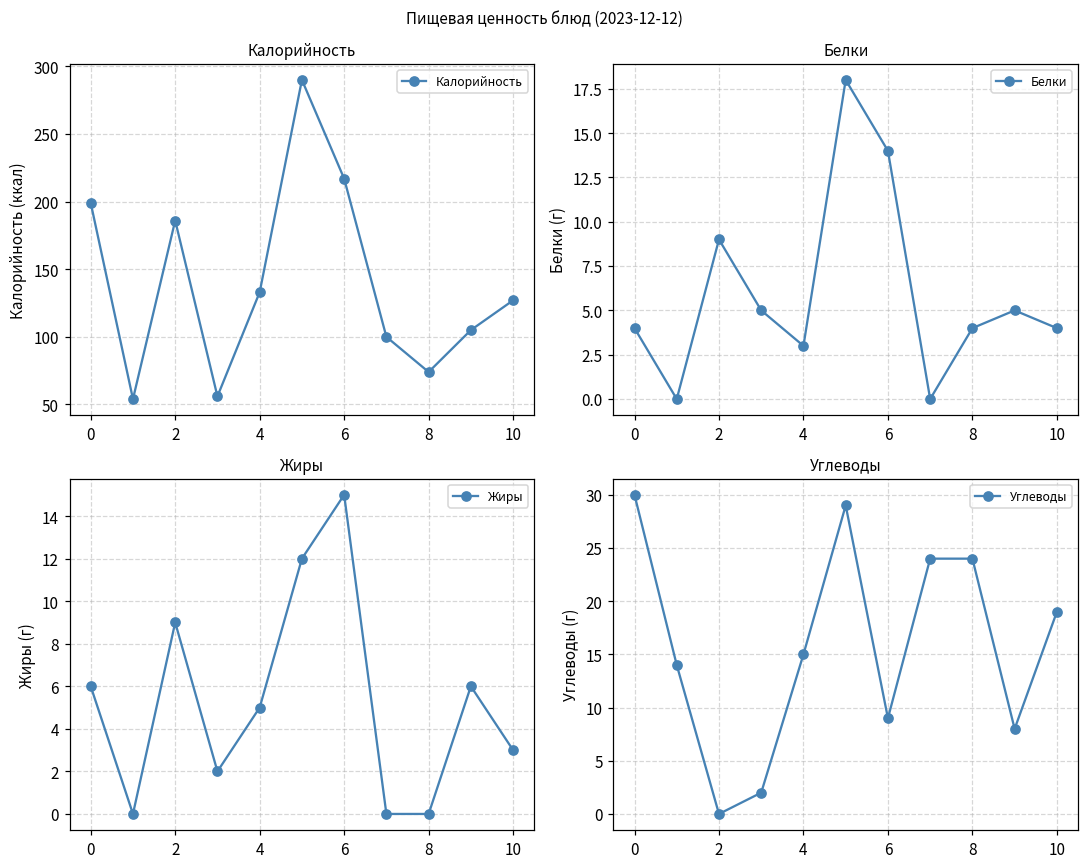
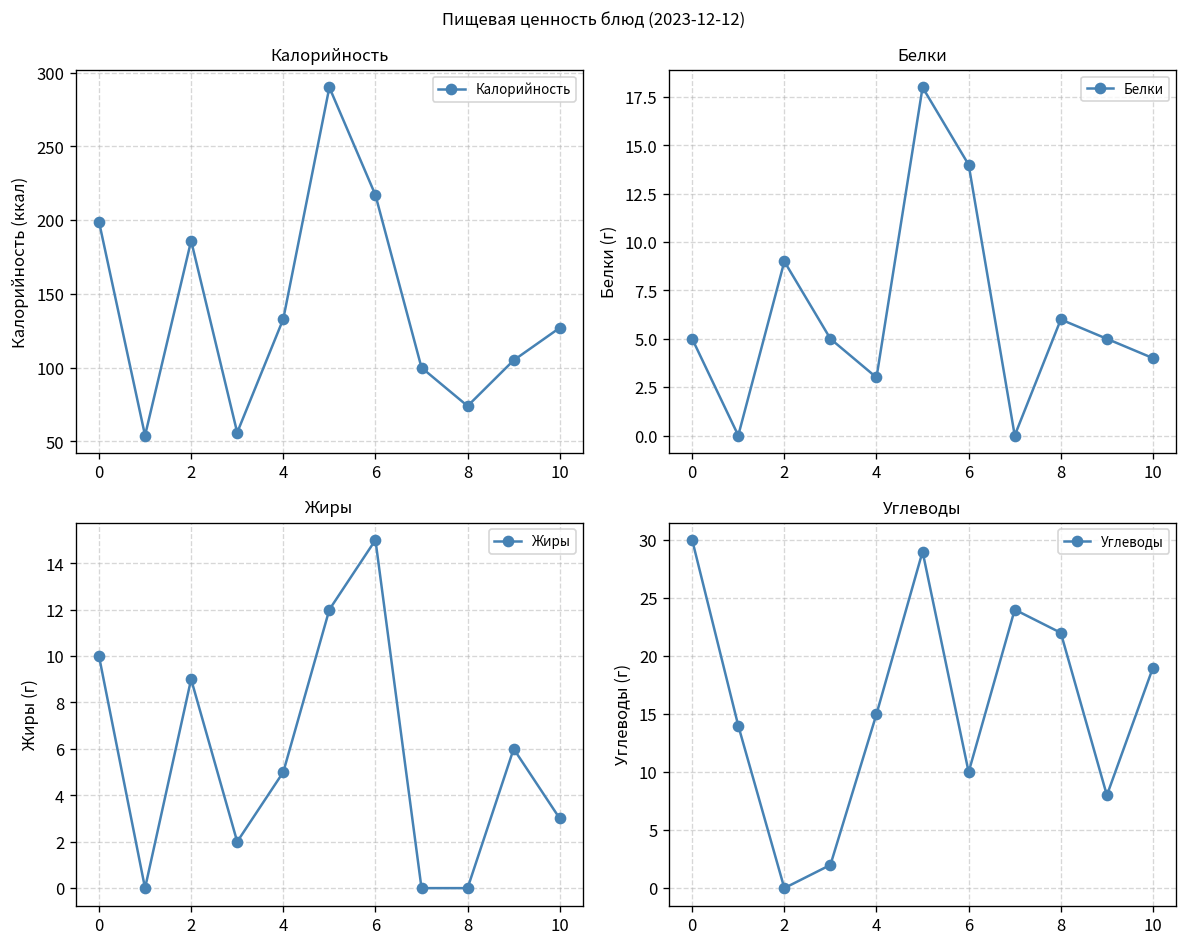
Белки, 0: 4 -> 5
Белки, 8: 4 -> 6
Жиры, 0: 6 -> 10
Углеводы, 6: 9 -> 10
Углеводы, 8: 24 -> 22
